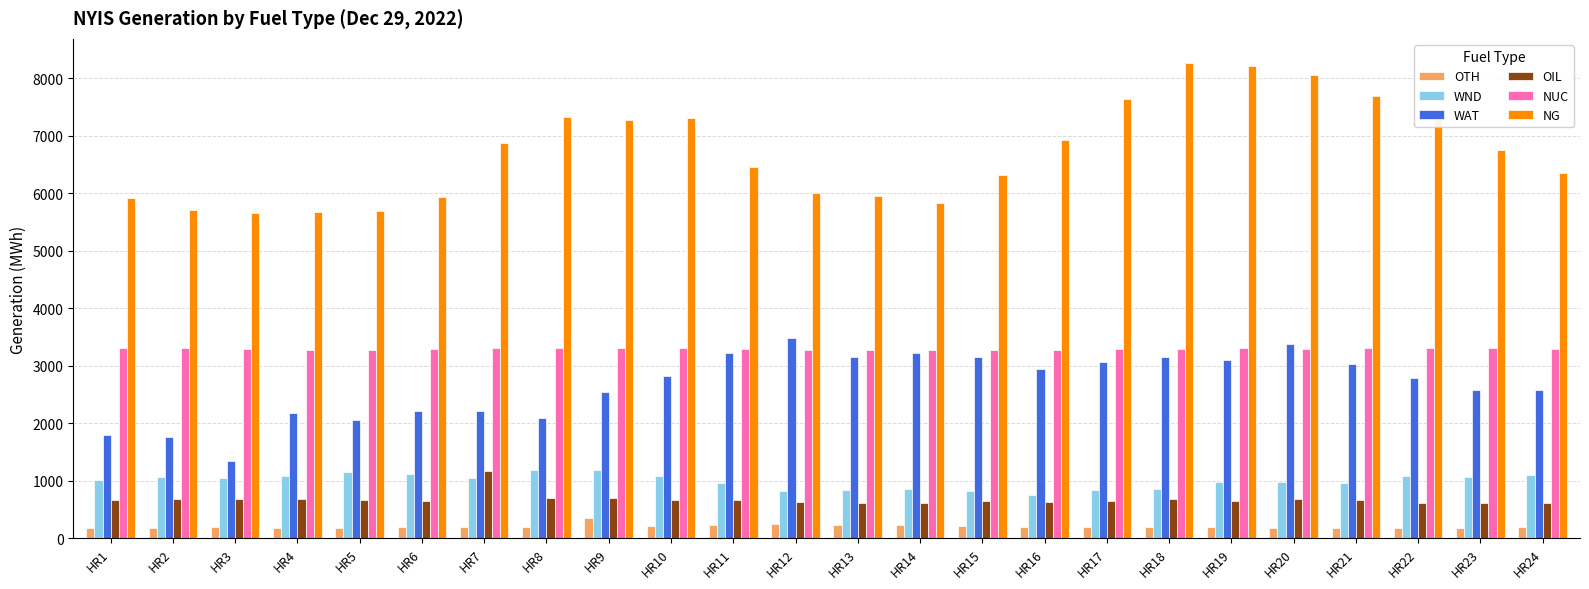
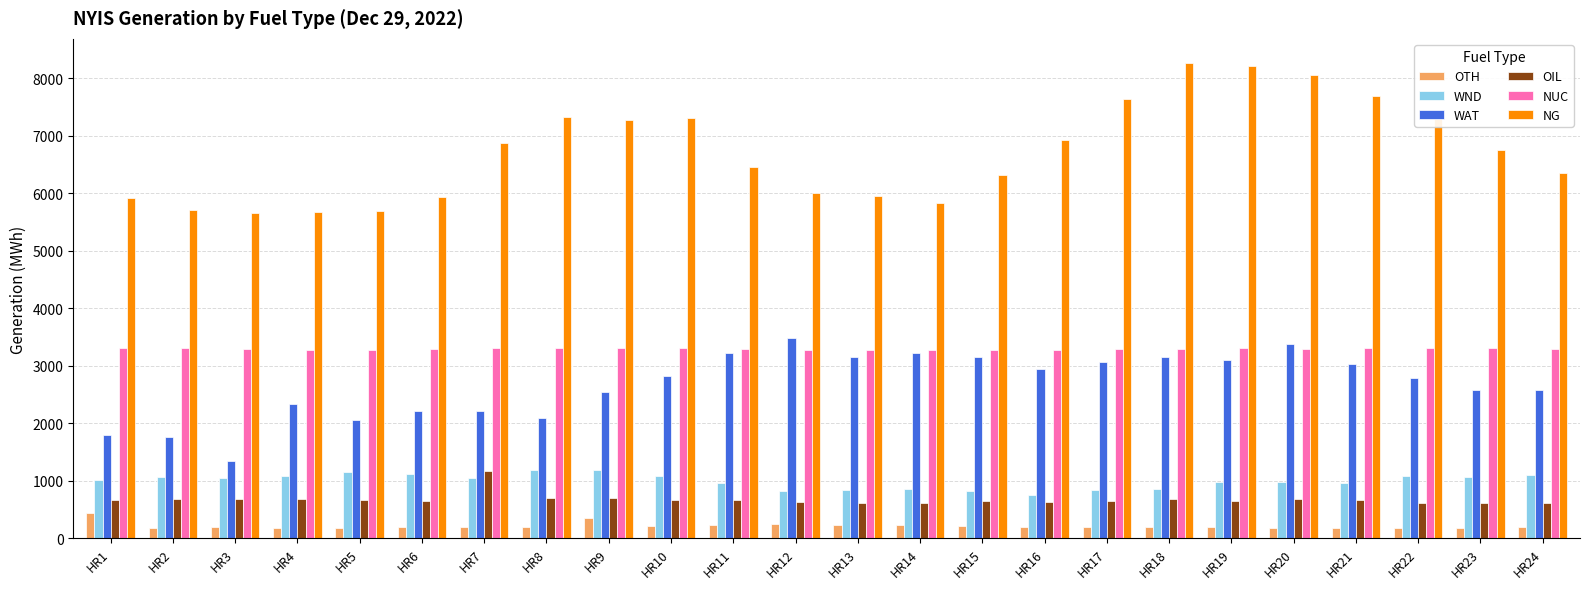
OTH, HR1: 200 -> 400
WAT, HR4: 2200 -> 2300
